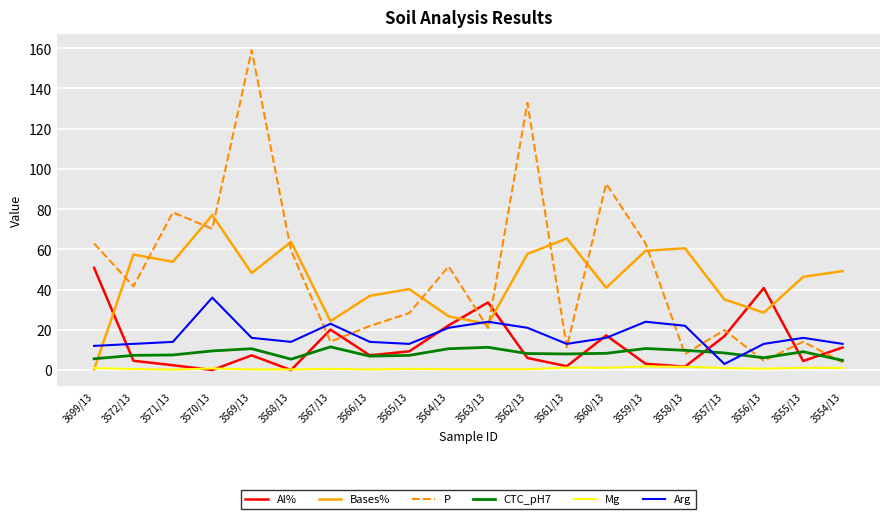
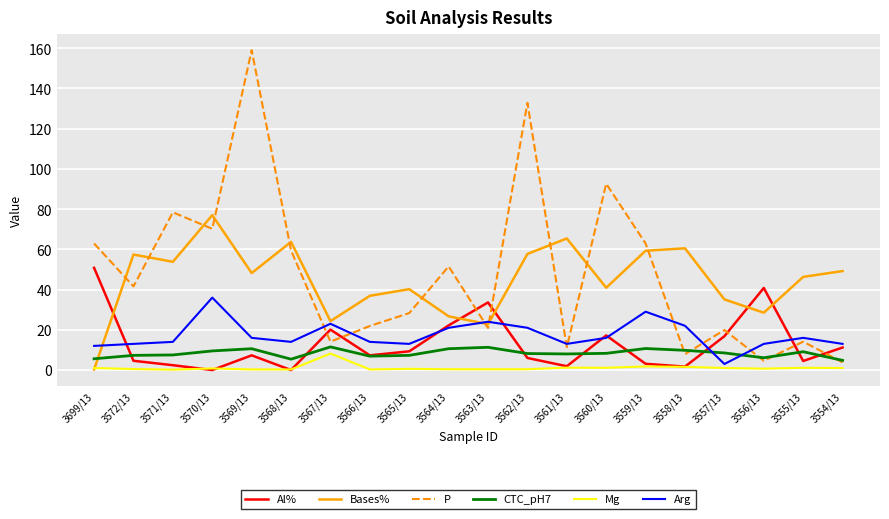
Mg, 3567/13: 1 -> 8
Arg, 3559/13: 24 -> 29
